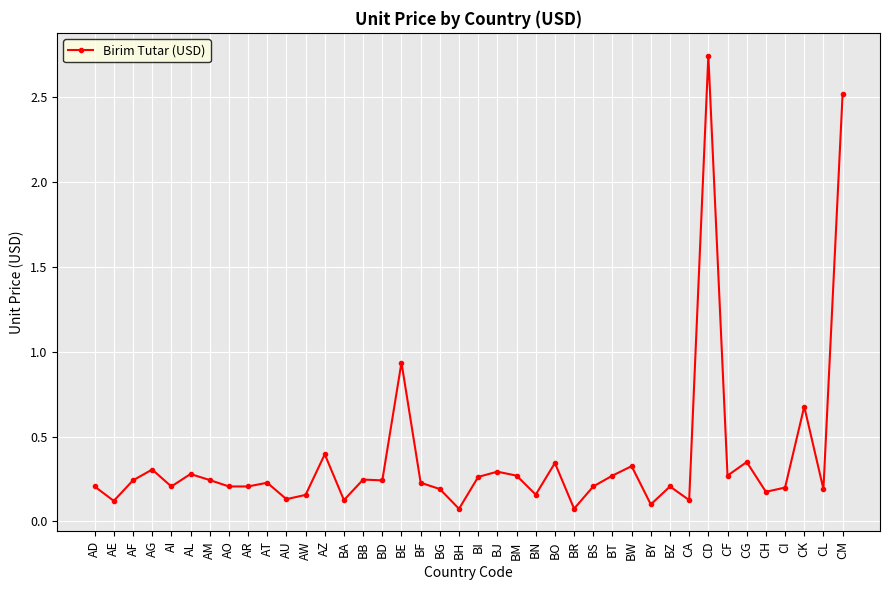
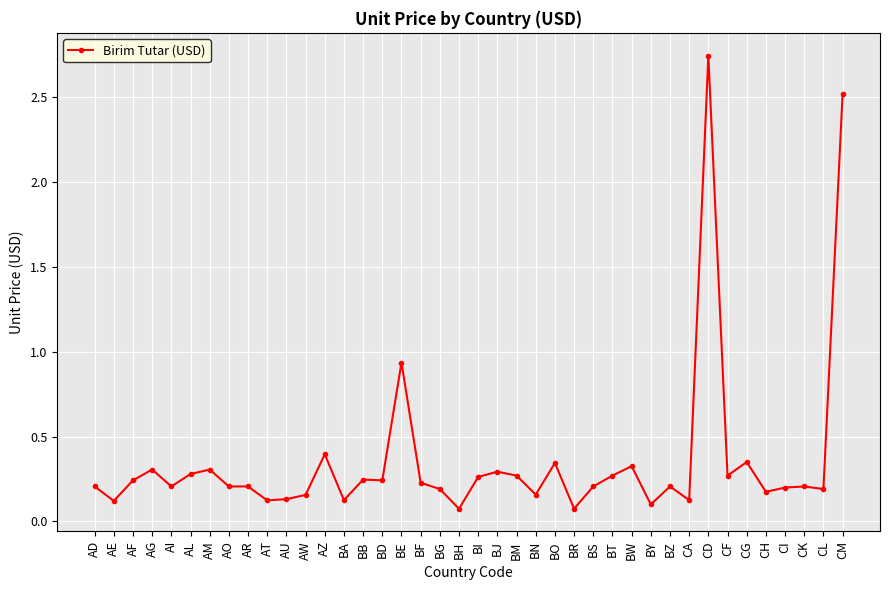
AM: 0.24 -> 0.31
AT: 0.23 -> 0.12
CK: 0.68 -> 0.21
